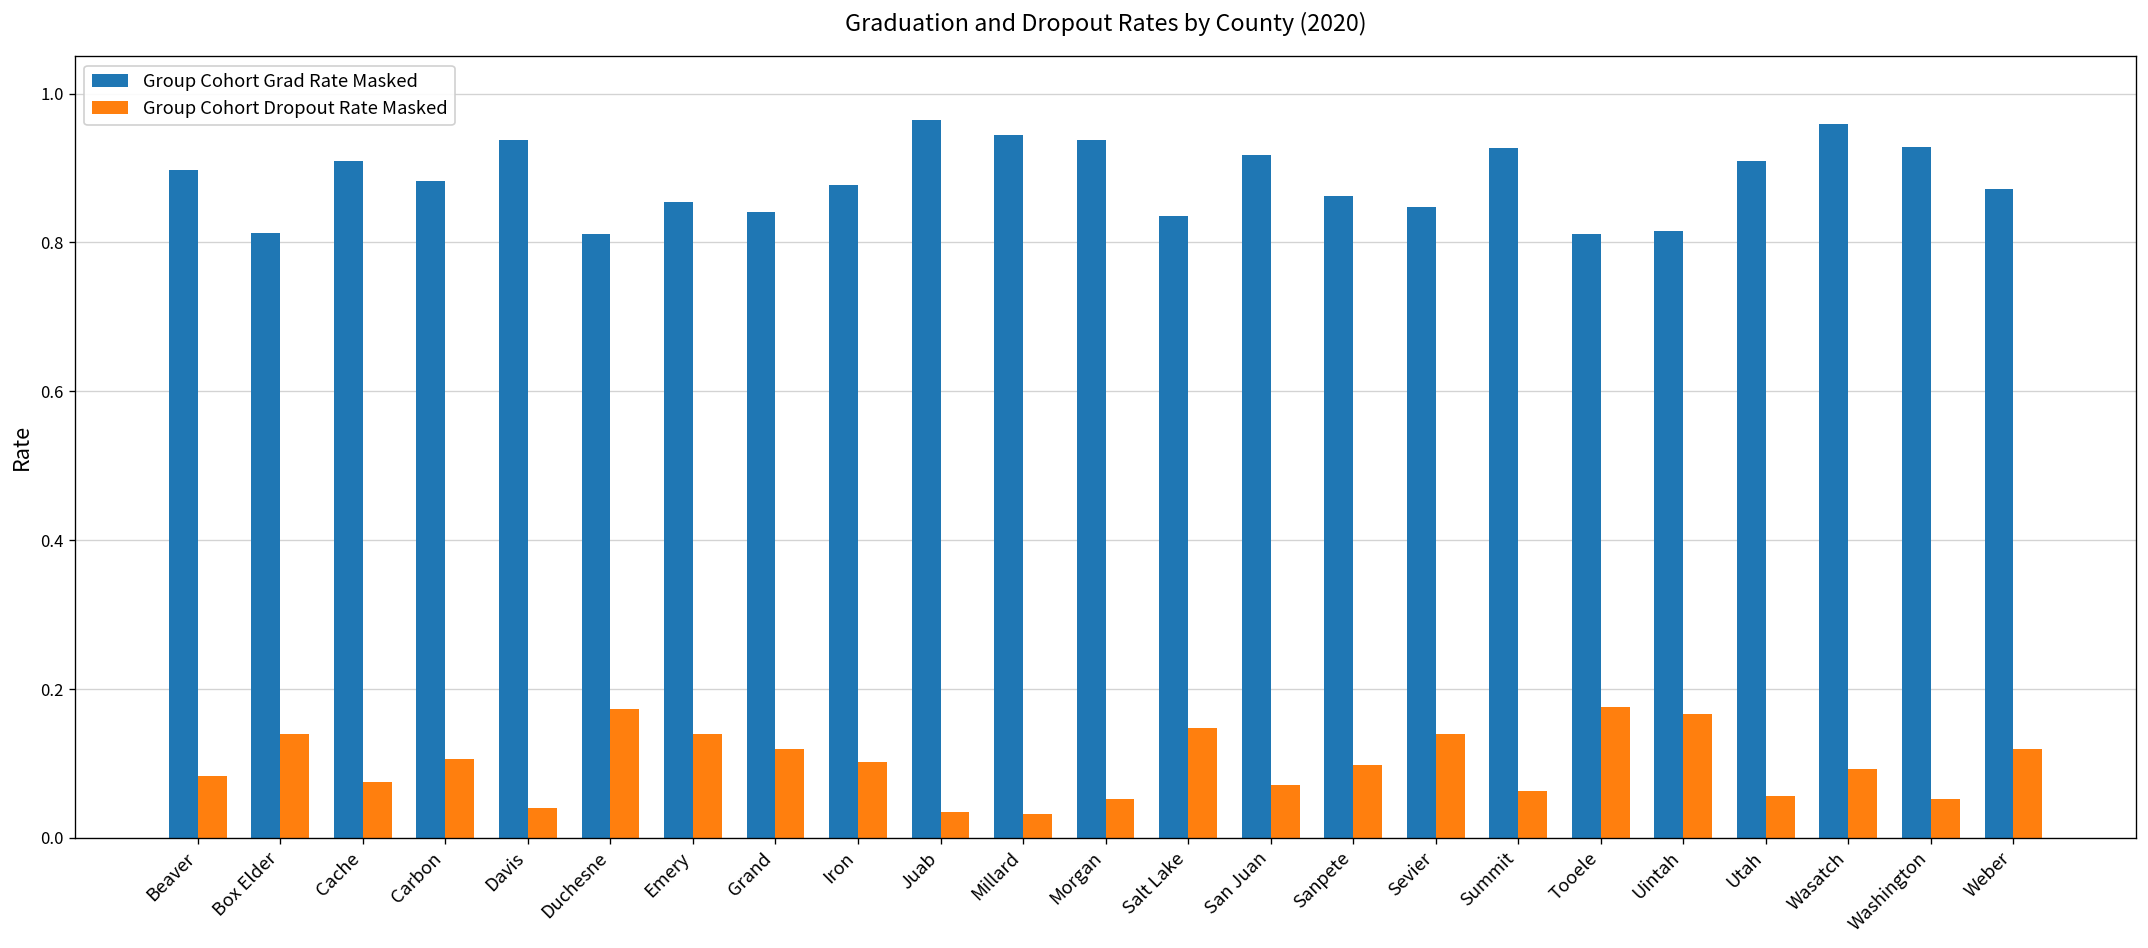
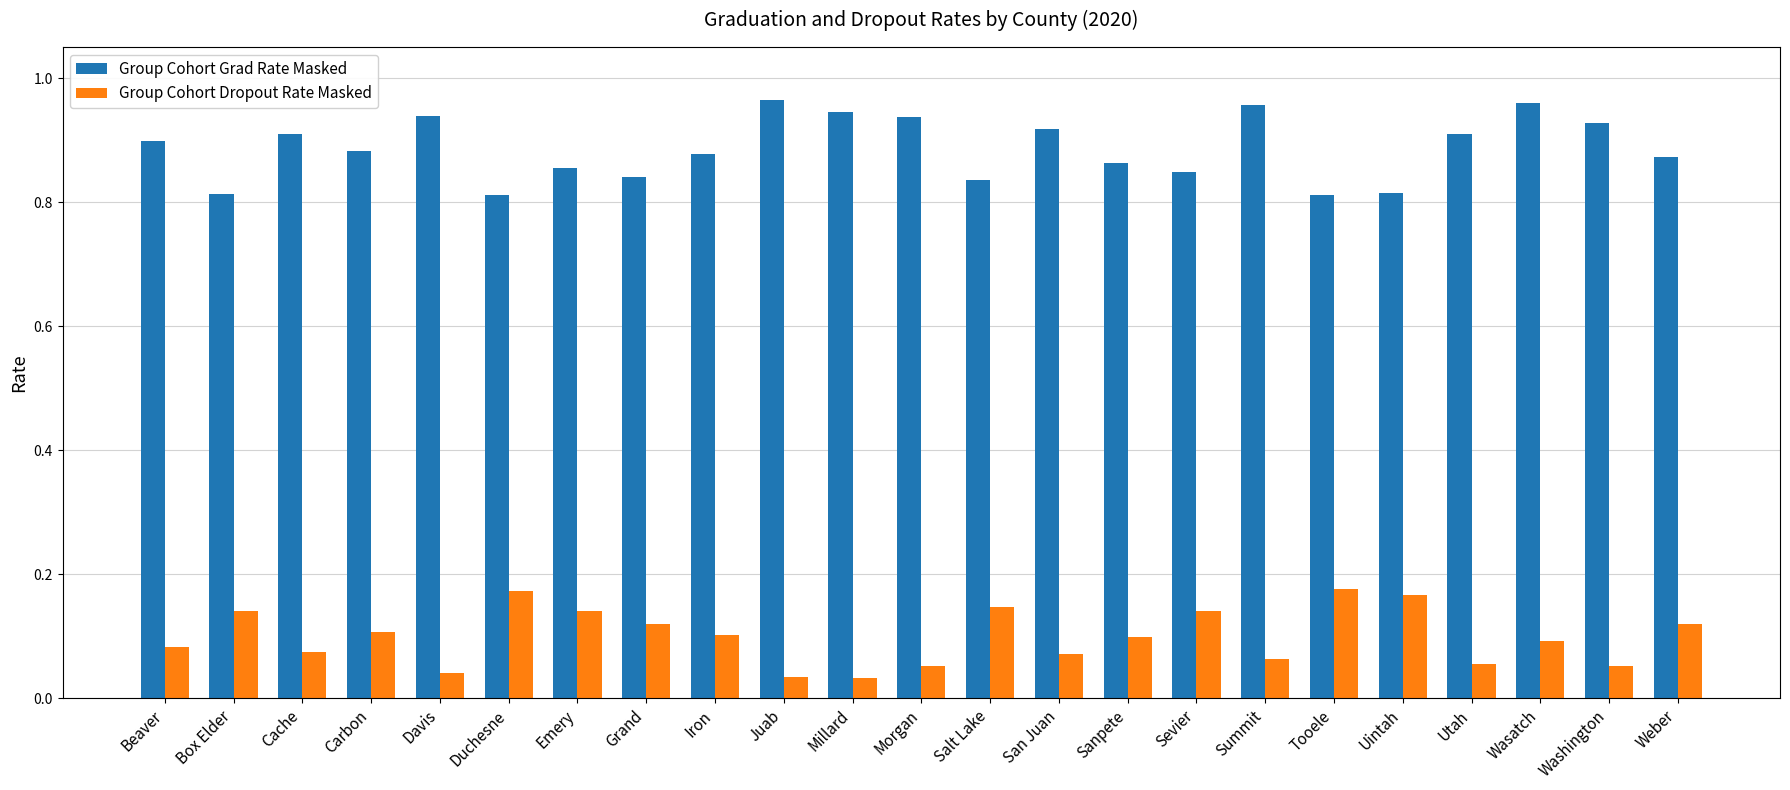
Group Cohort Grad Rate Masked, Summit: 0.93 -> 0.96
